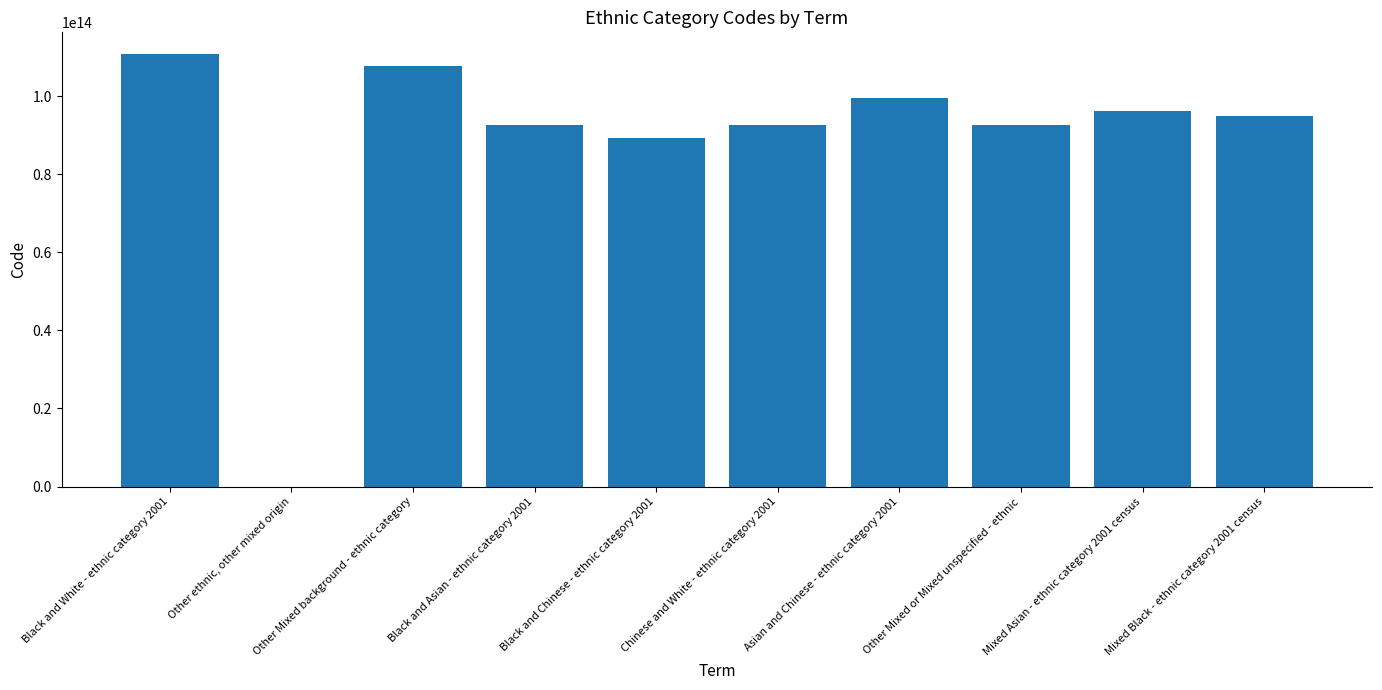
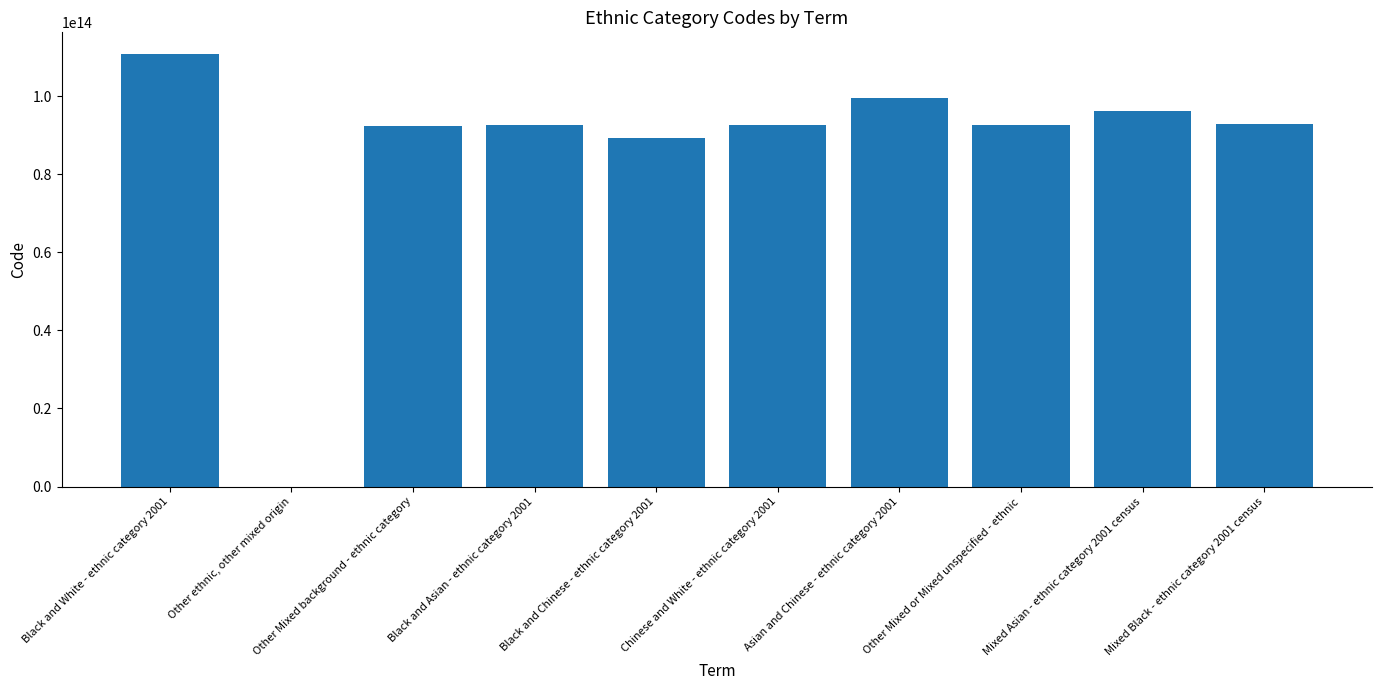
Other Mixed background - ethnic category: 108000000000000 -> 92000000000000
Mixed Black - ethnic category 2001 census: 95000000000000 -> 93000000000000
